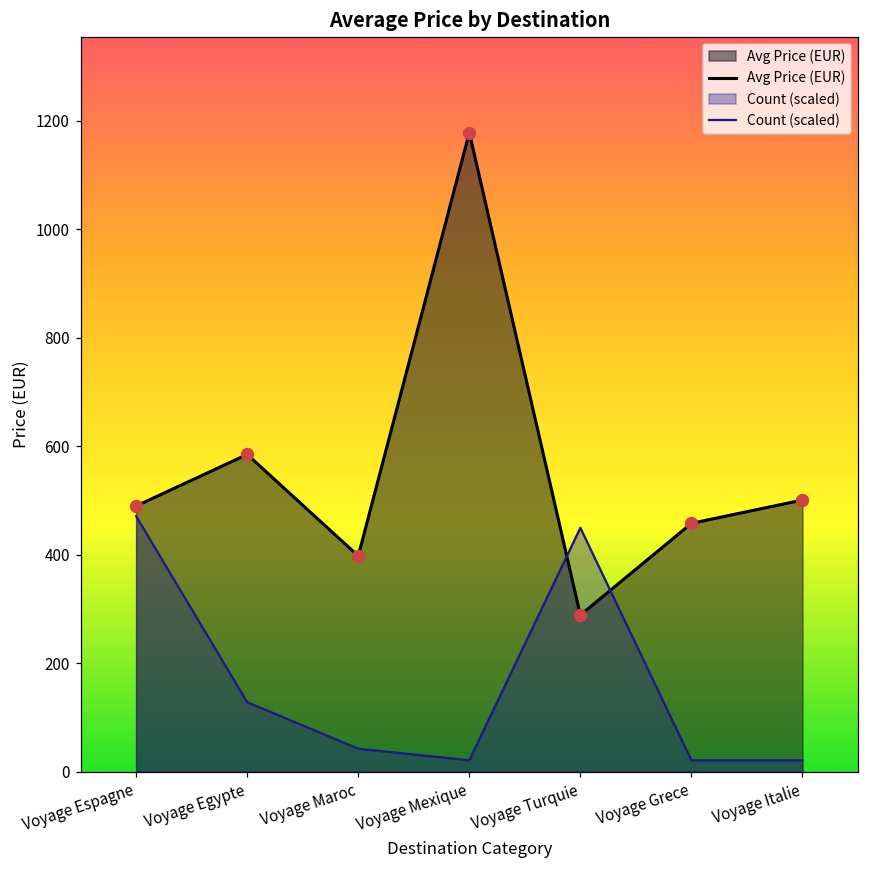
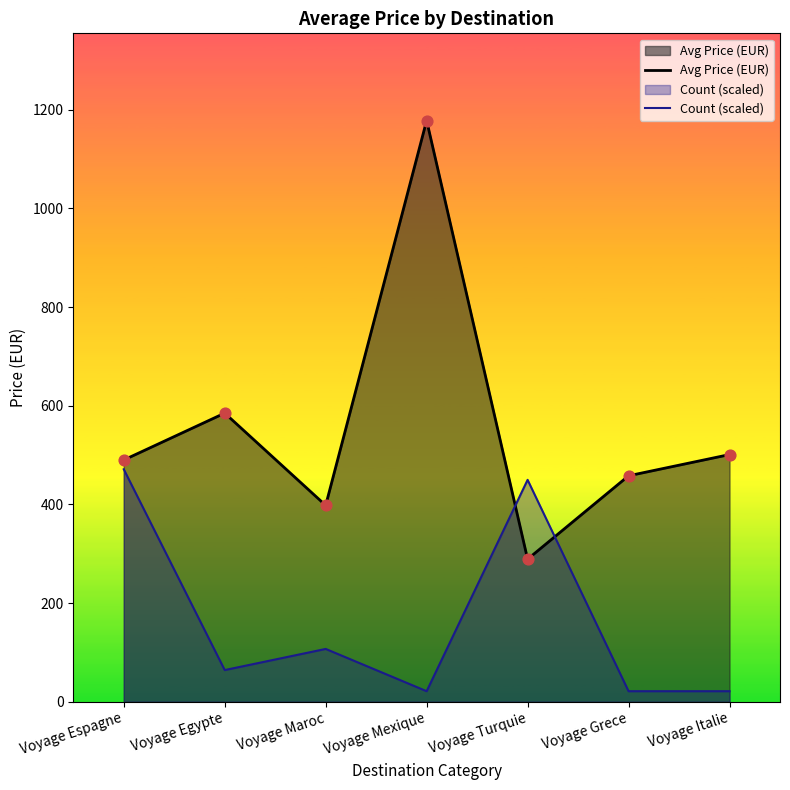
Count (scaled), Voyage Egypte: 130 -> 60
Count (scaled), Voyage Maroc: 40 -> 110
